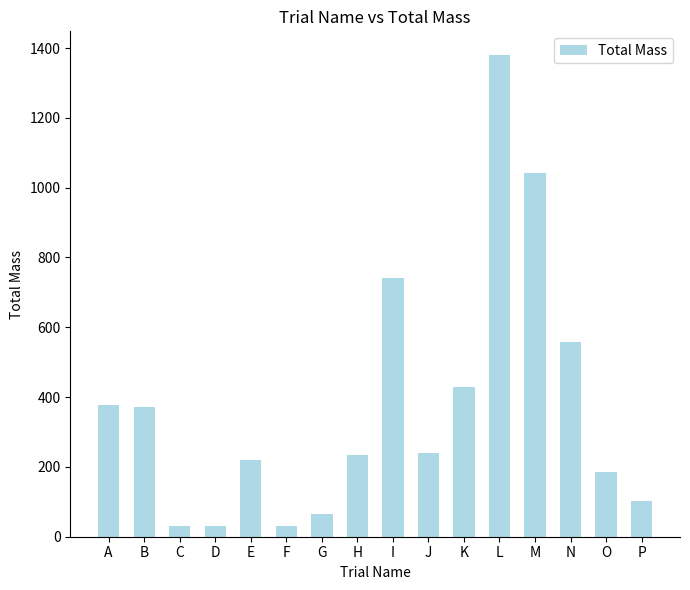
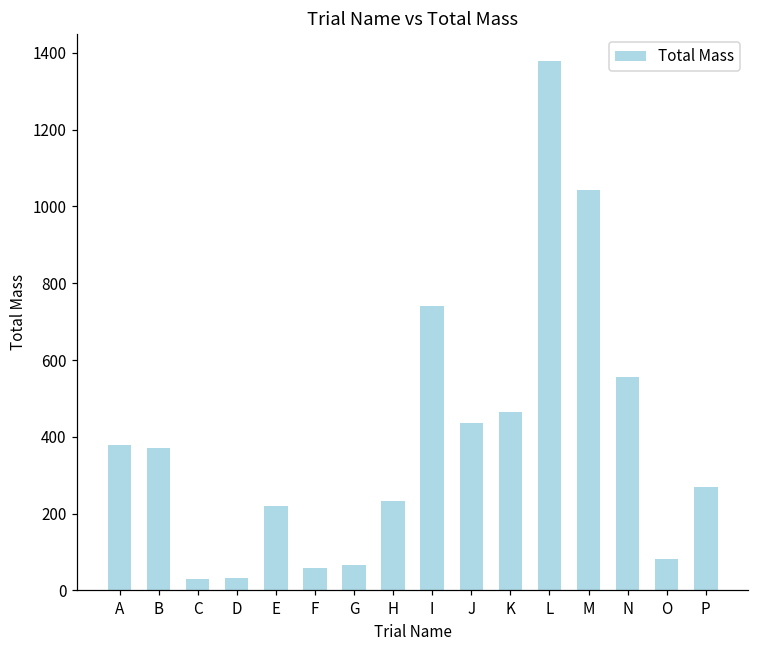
F: 30 -> 60
J: 240 -> 440
K: 430 -> 470
O: 180 -> 80
P: 100 -> 270
